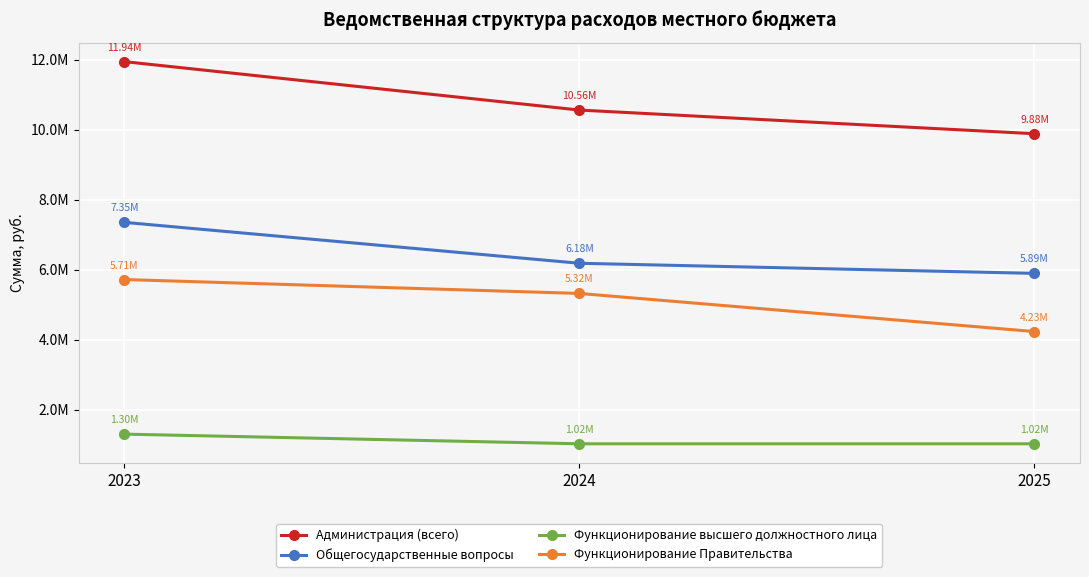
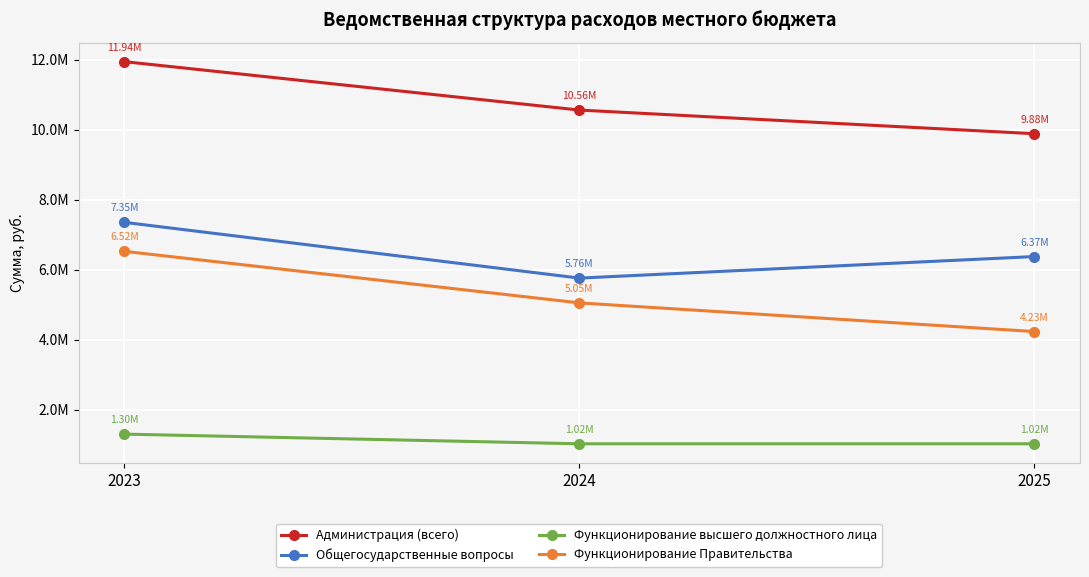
Функционирование Правительства, 2023: 5.71М -> 6.52М
Общегосударственные вопросы, 2024: 6.18М -> 5.76М
Функционирование Правительства, 2024: 5.32М -> 5.05М
Общегосударственные вопросы, 2025: 5.89М -> 6.37М
